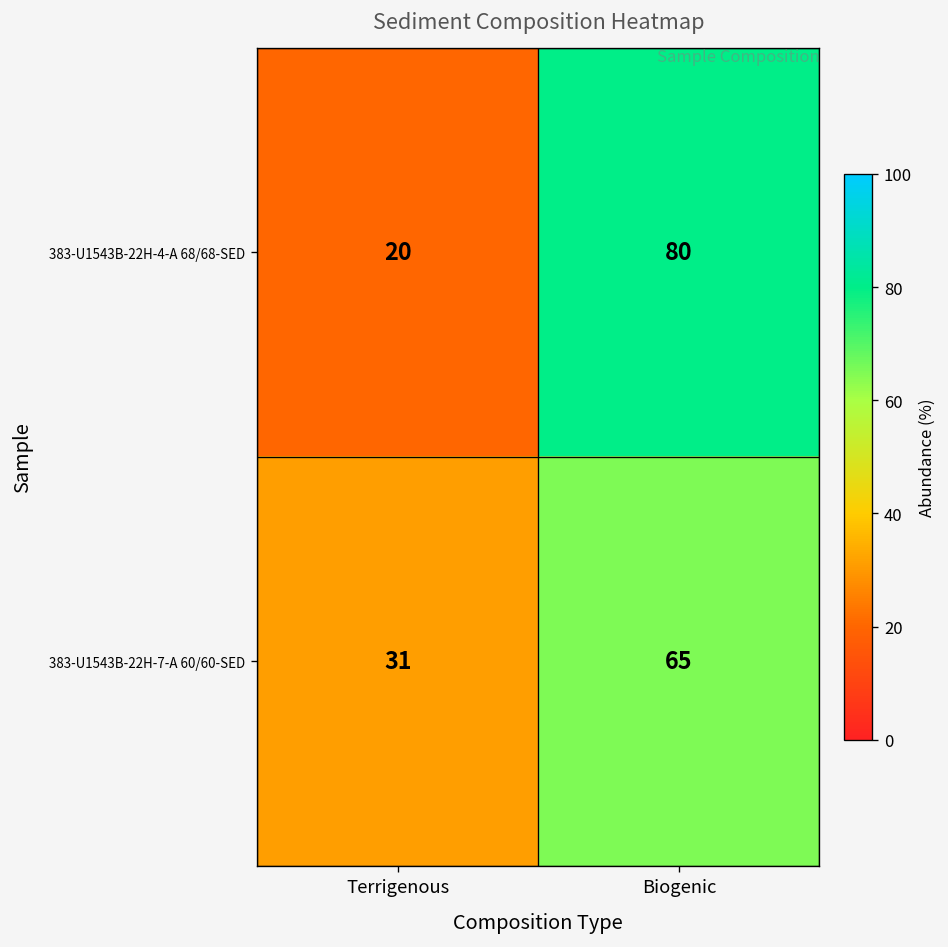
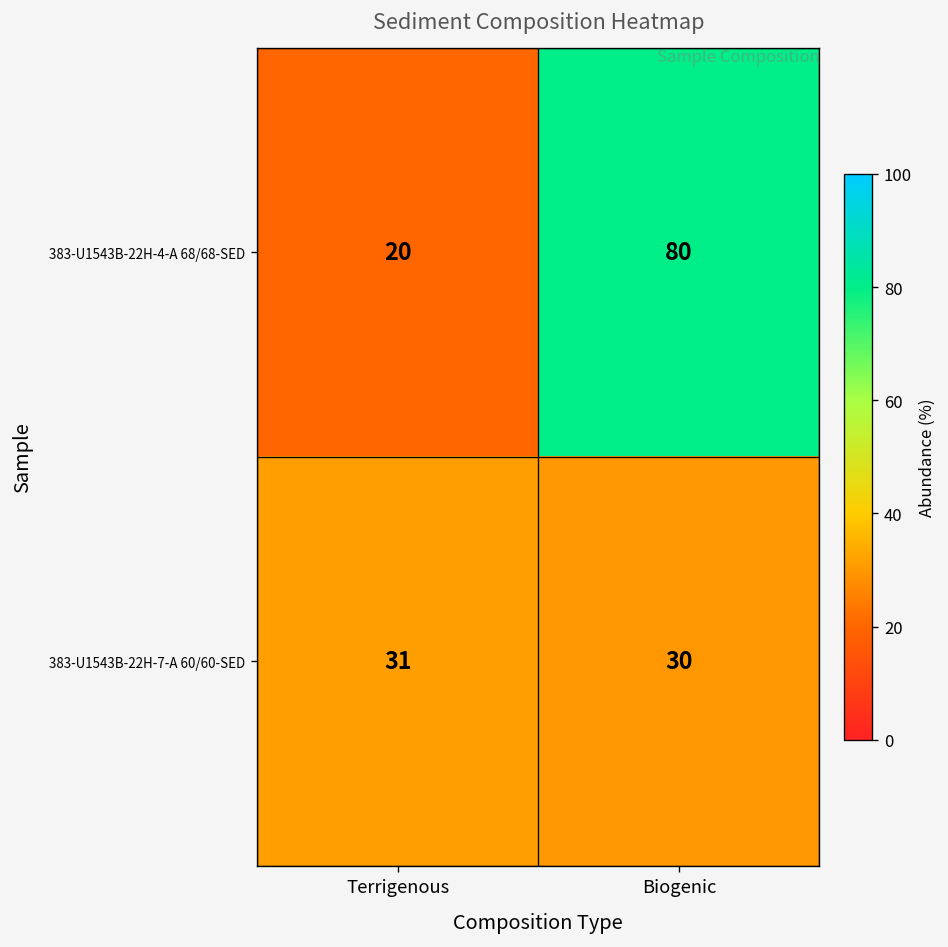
383-U1543B-22H-7-A 60/60-SED, Biogenic: 65 -> 30
